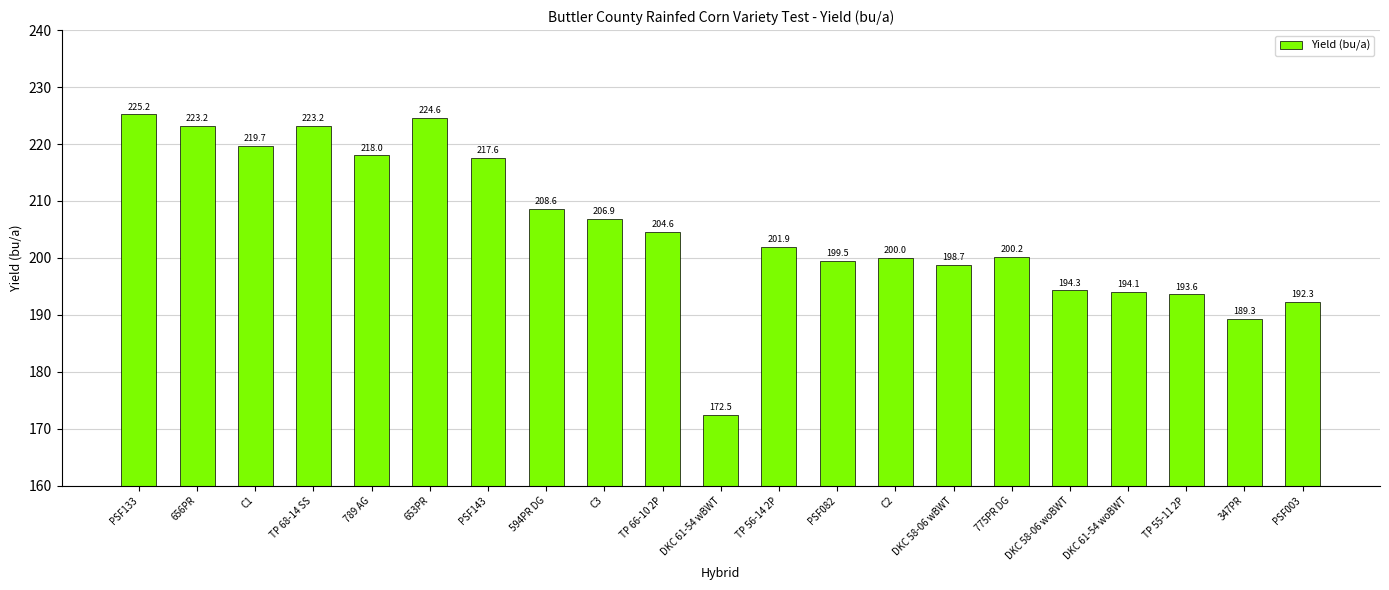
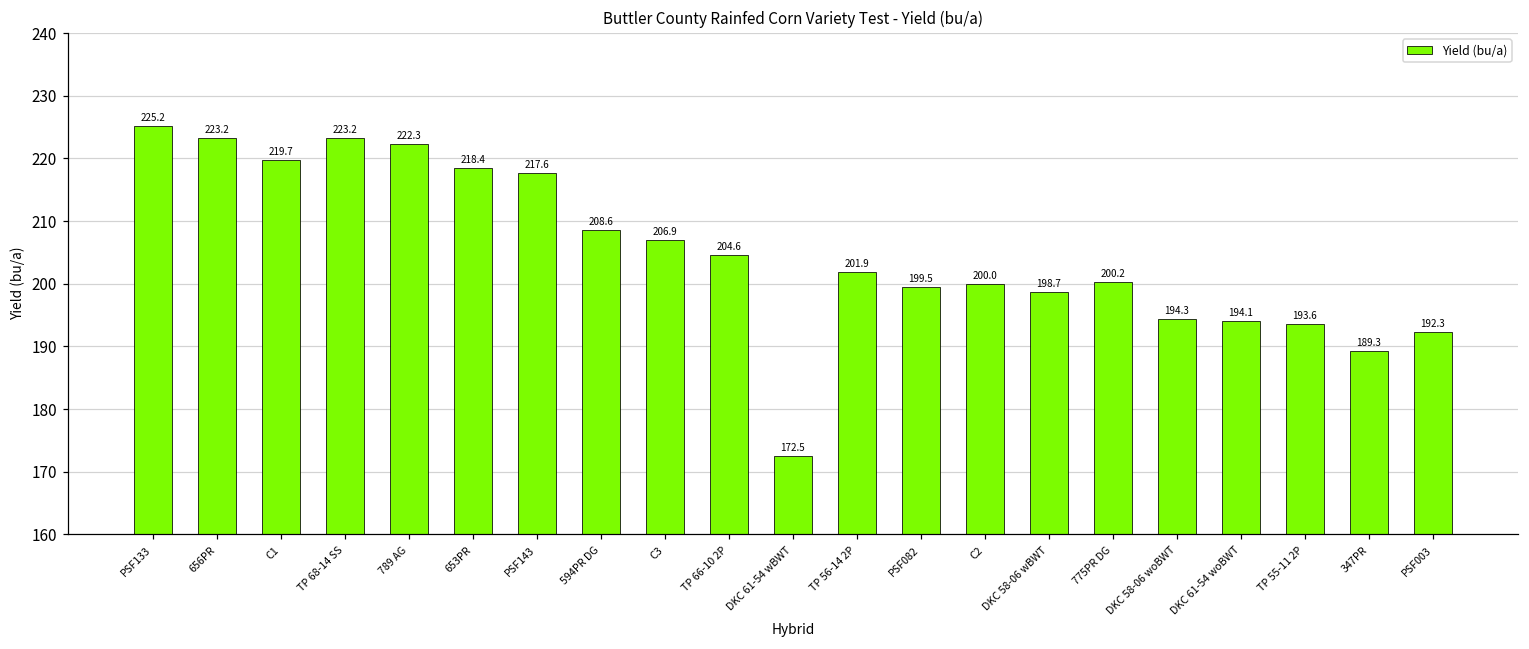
789 AG: 218.0 -> 222.3
653PR: 224.6 -> 218.4
